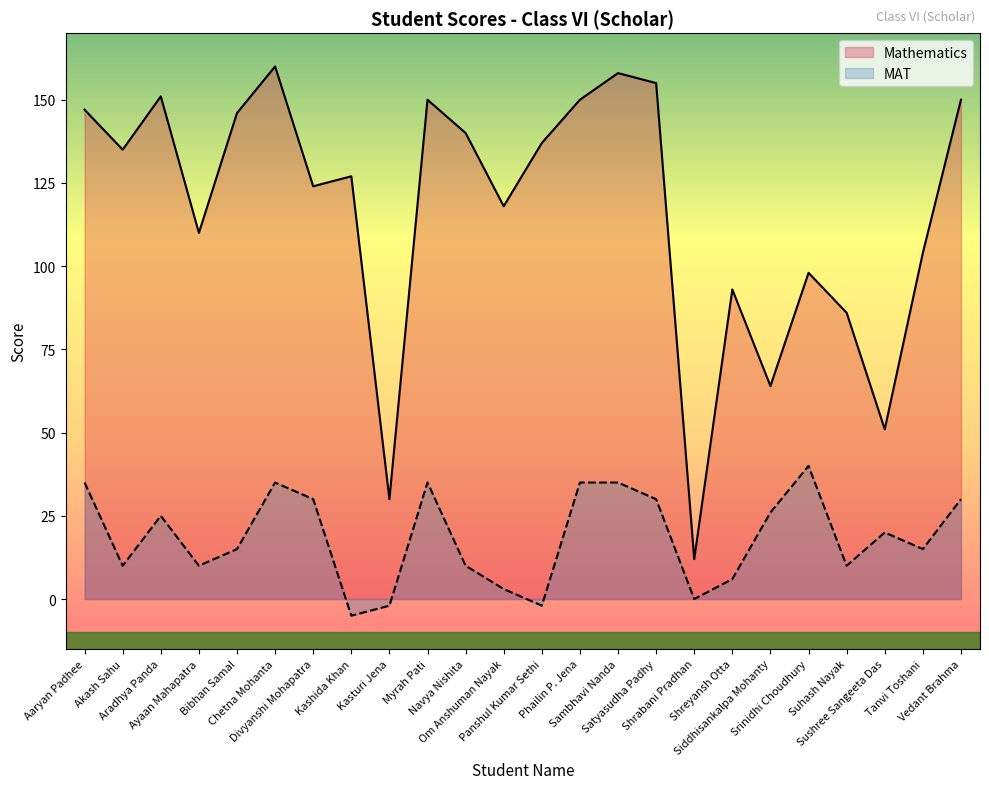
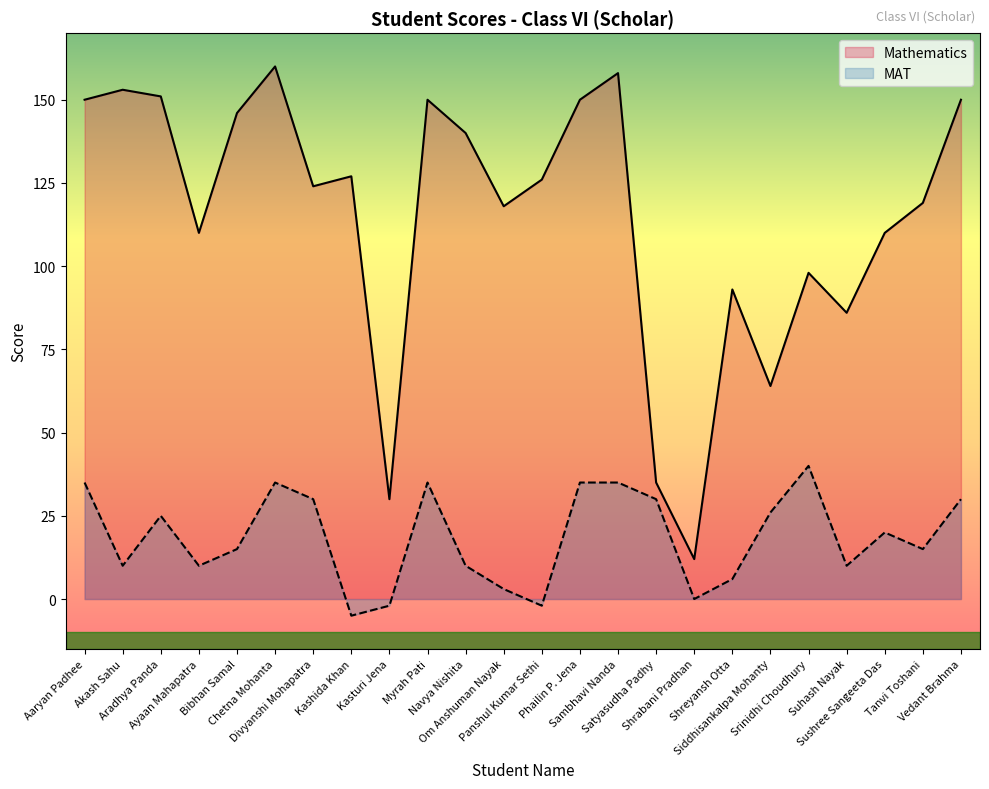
Mathematics, Aaryan Padhee: 147 -> 150
Mathematics, Akash Sahu: 135 -> 153
Mathematics, Panshul Kumar Sethi: 137 -> 126
Mathematics, Satyasudha Padhy: 155 -> 35
Mathematics, Sushree Sangeeta Das: 51 -> 110
Mathematics, Tanvi Toshani: 104 -> 119
